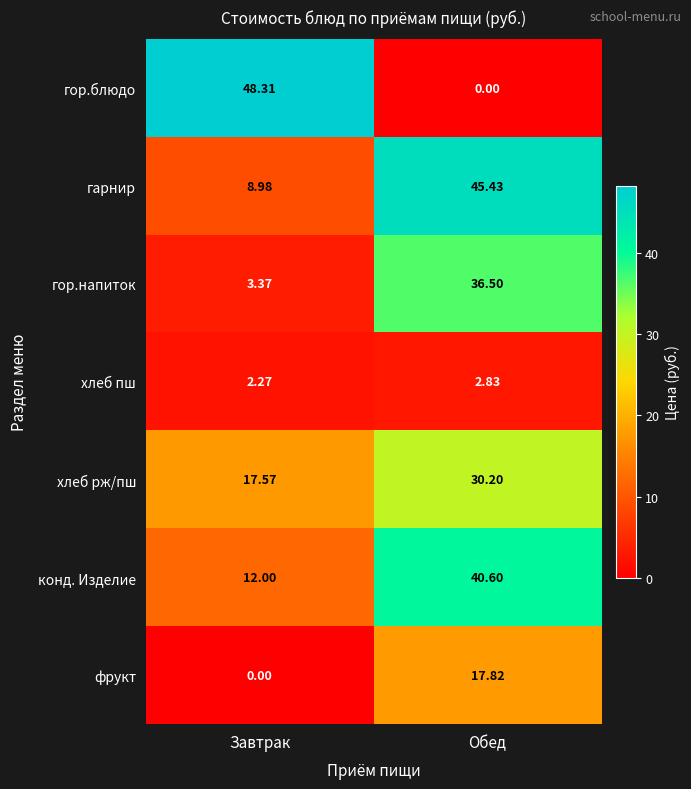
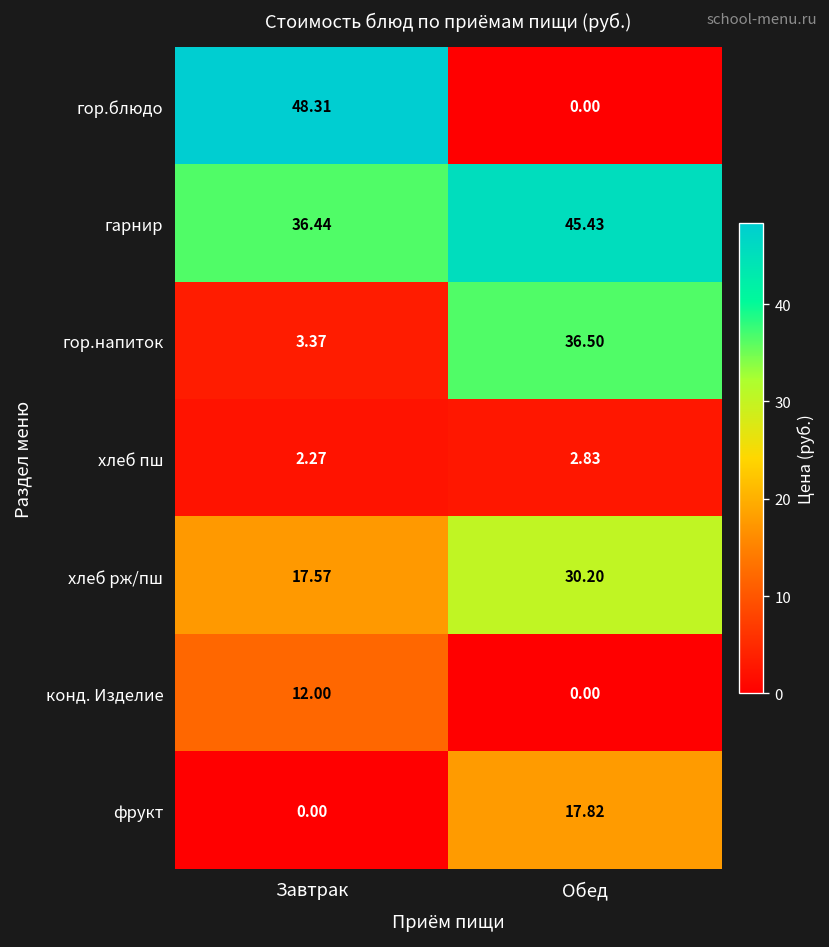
гарнир, Завтрак: 8.98 -> 36.44
конд. Изделие, Обед: 40.60 -> 0.00
